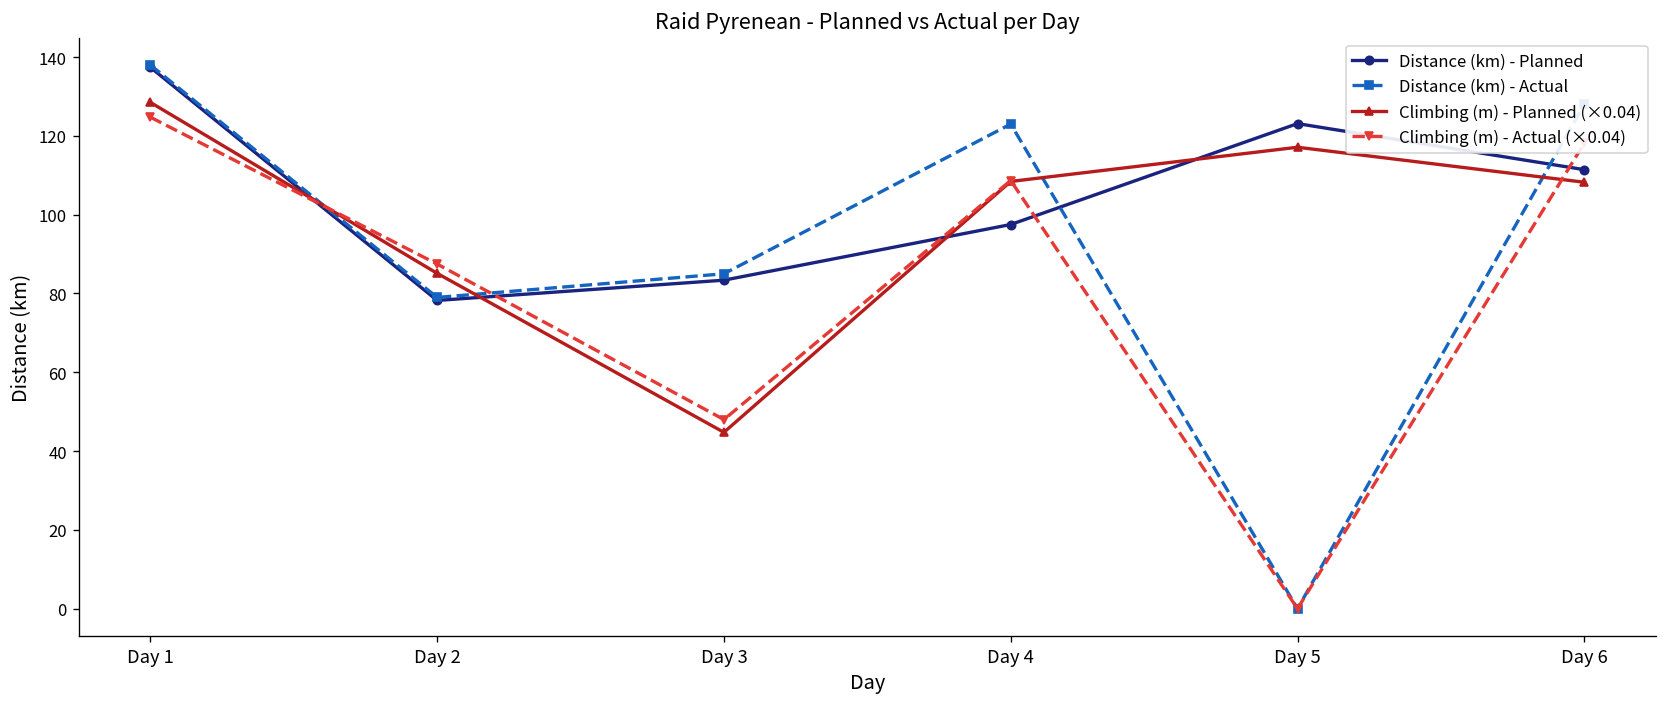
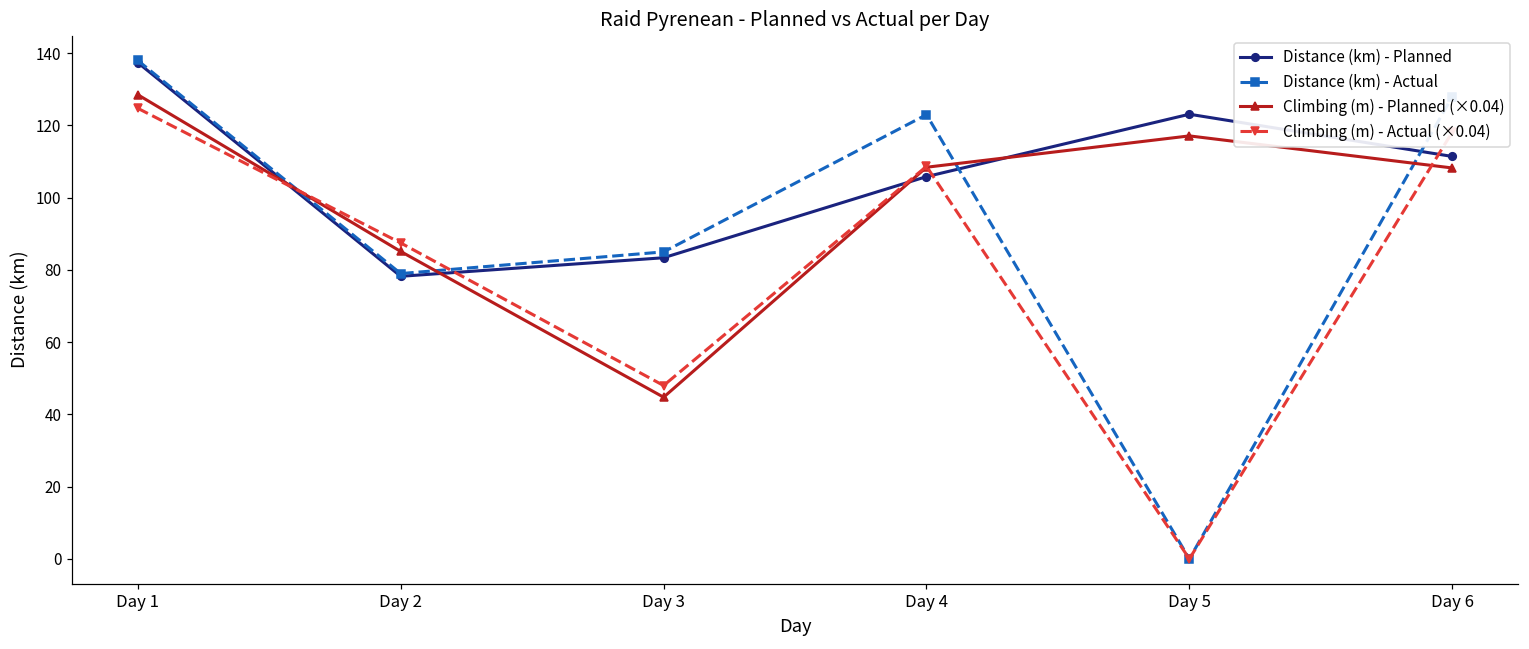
Distance (km) - Planned, Day 4: 98 -> 106
